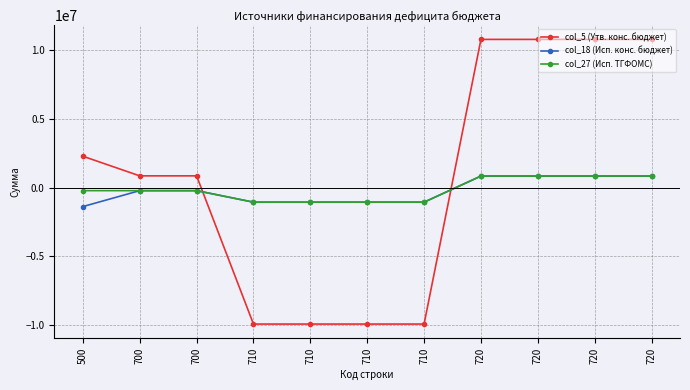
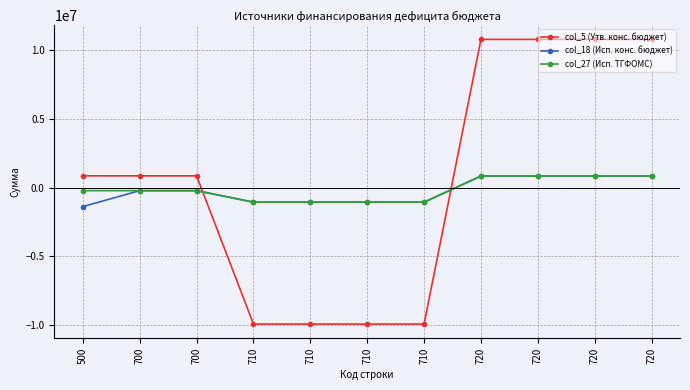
col_5 (Утв. конс. бюджет), 500: 2300000 -> 900000
